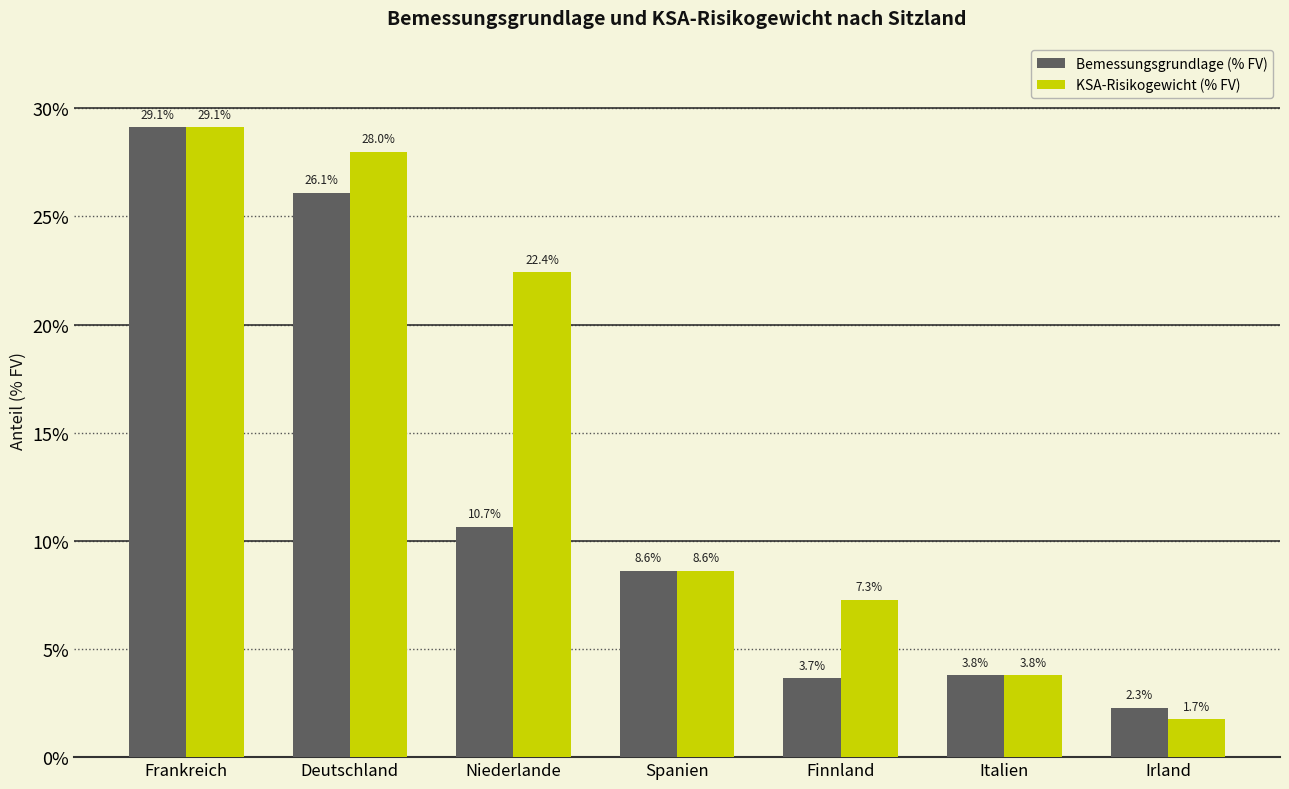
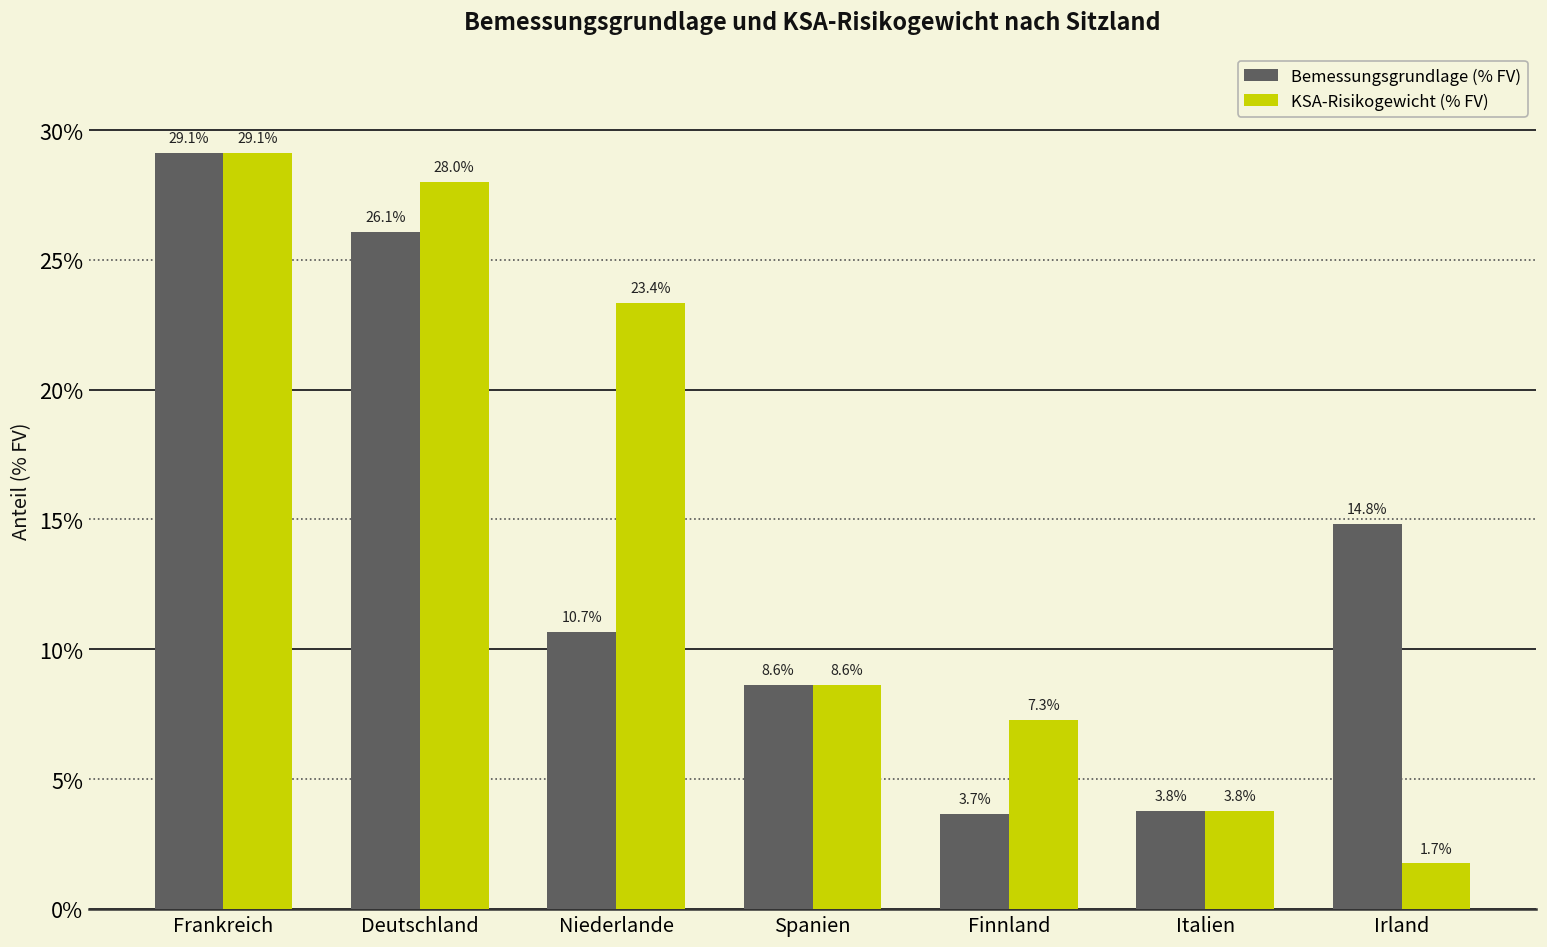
KSA-Risikogewicht (% FV), Niederlande: 22.4% -> 23.4%
Bemessungsgrundlage (% FV), Irland: 2.3% -> 14.8%
